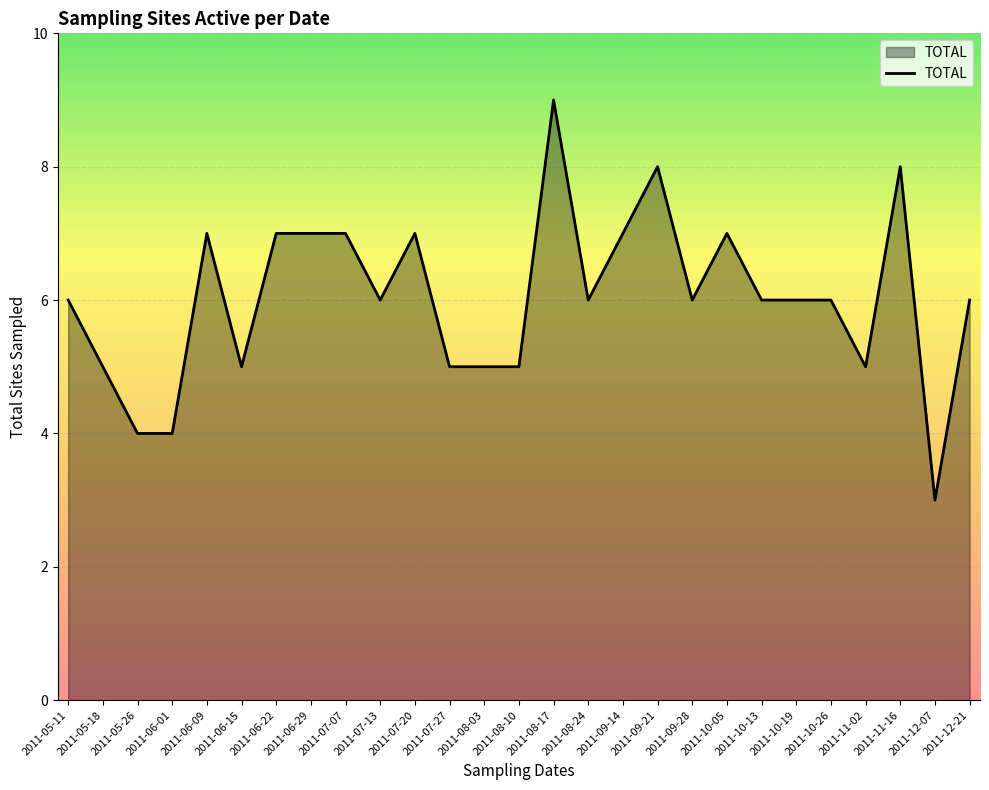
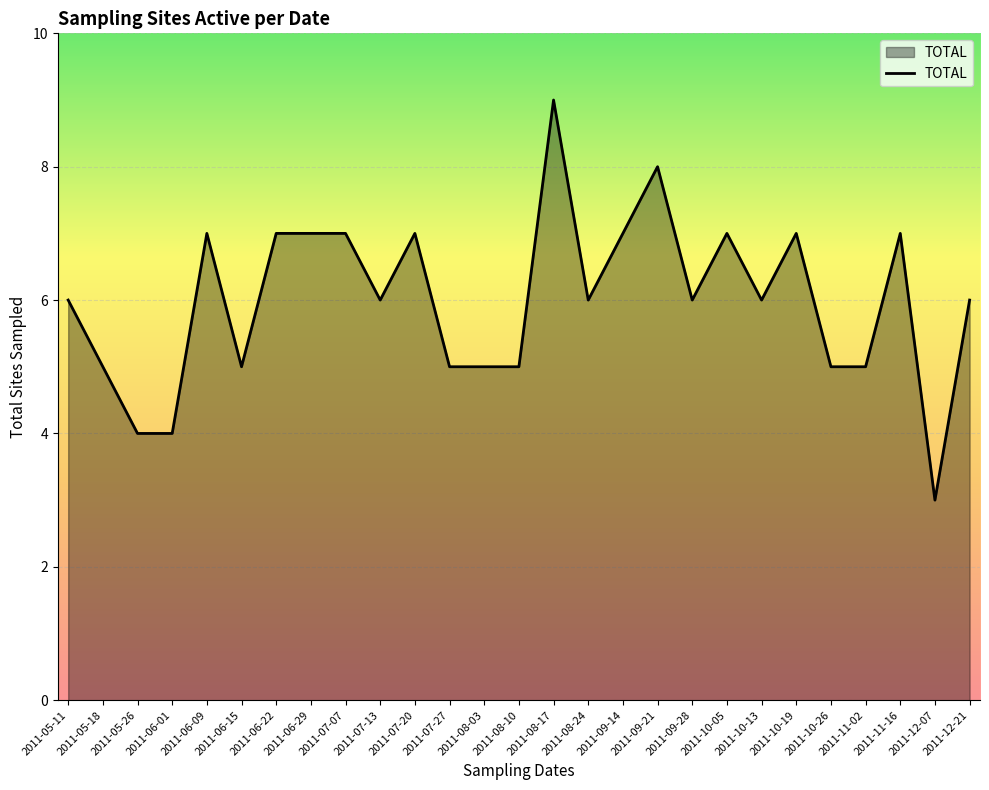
2011-10-19: 6 -> 7
2011-10-26: 6 -> 5
2011-11-16: 8 -> 7
